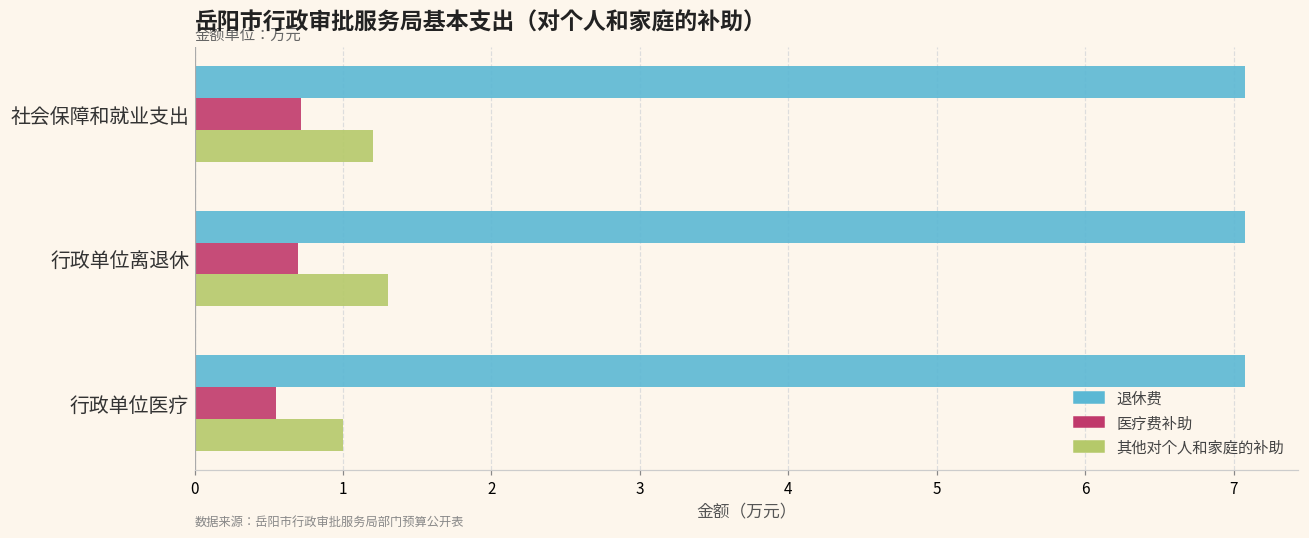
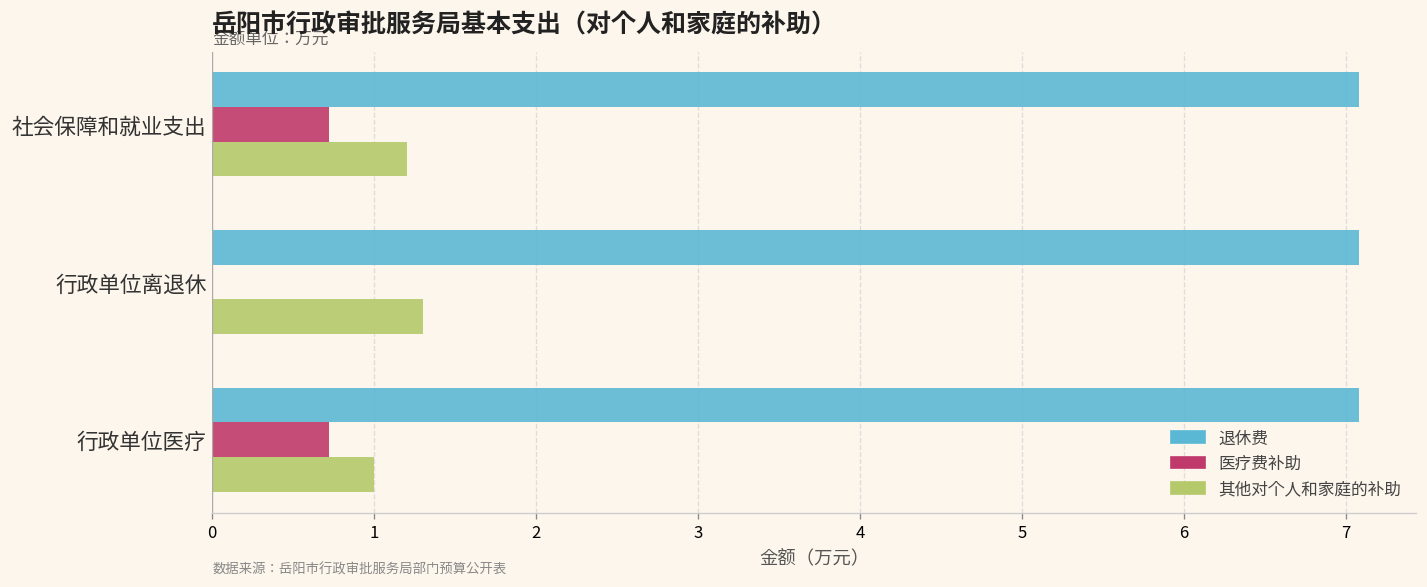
医疗费补助, 行政单位离退休: 0.7 -> 0.0
医疗费补助, 行政单位医疗: 0.55 -> 0.72
